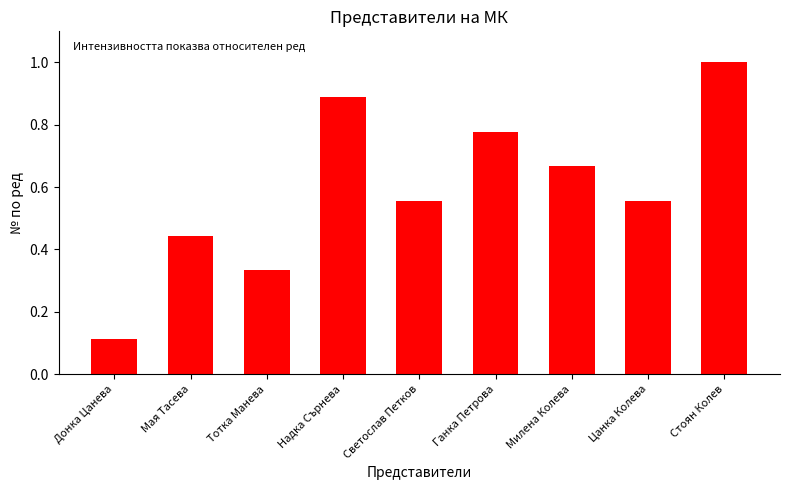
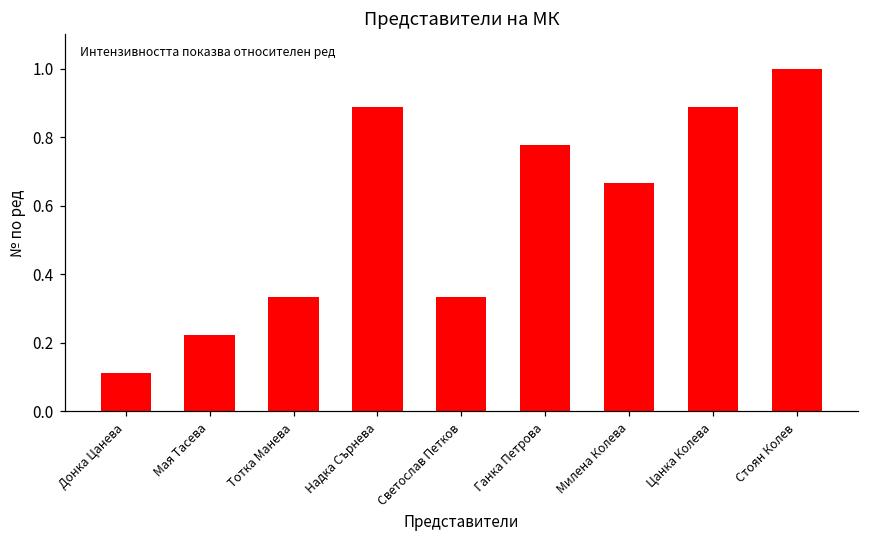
Мая Тасева: 0.44 -> 0.22
Светослав Петков: 0.56 -> 0.33
Цанка Колева: 0.56 -> 0.89
